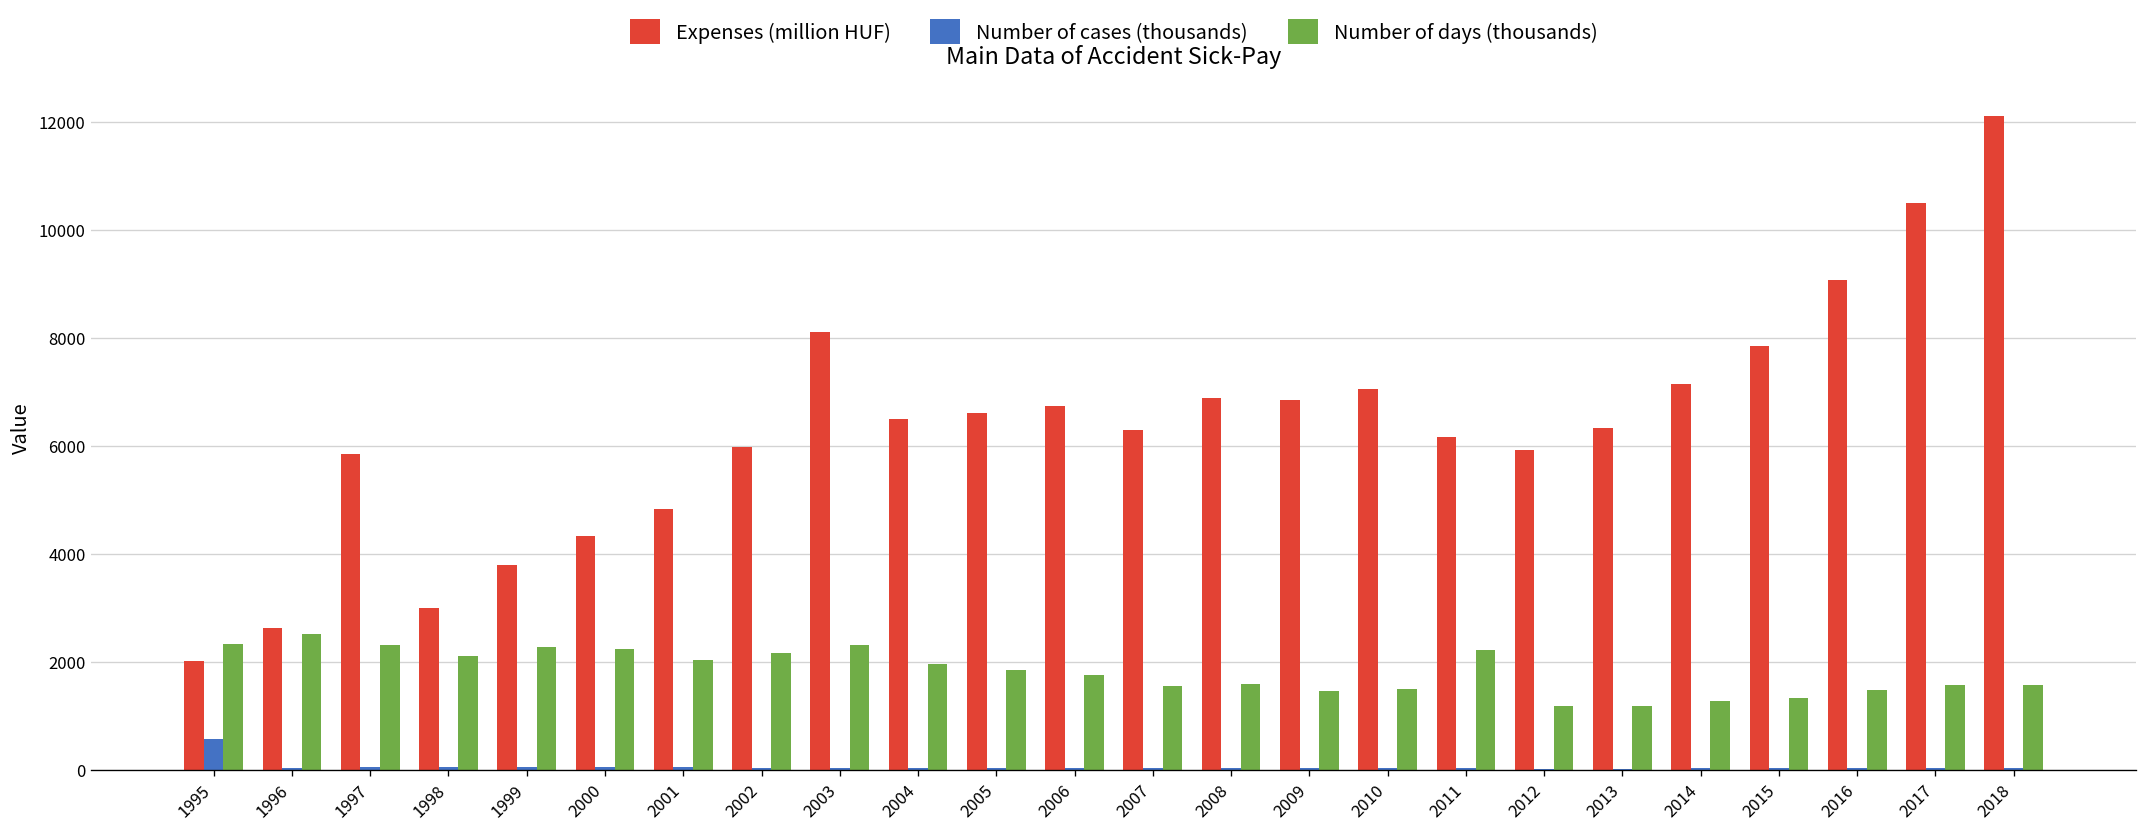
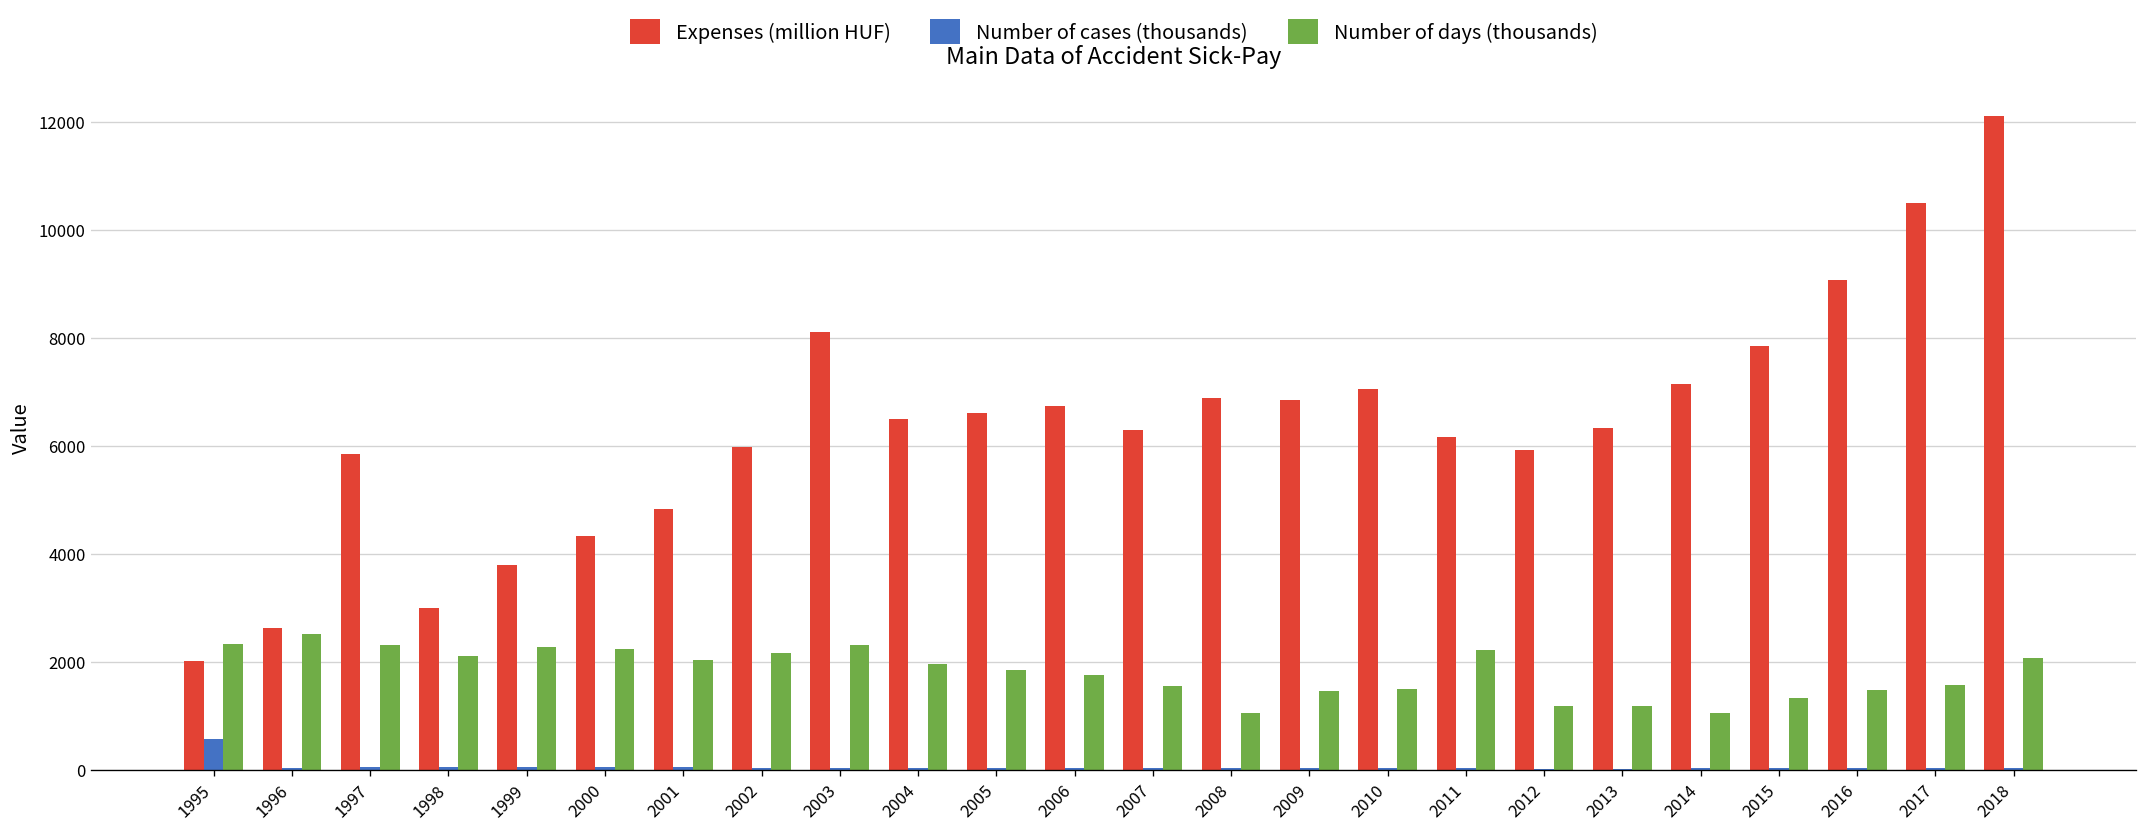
Number of days (thousands), 2008: 1600 -> 1100
Number of days (thousands), 2014: 1300 -> 1100
Number of days (thousands), 2018: 1600 -> 2100
